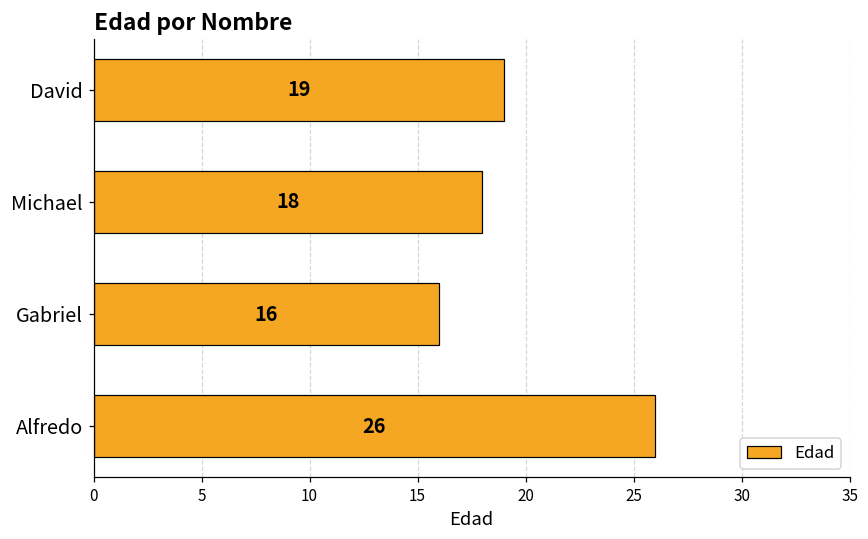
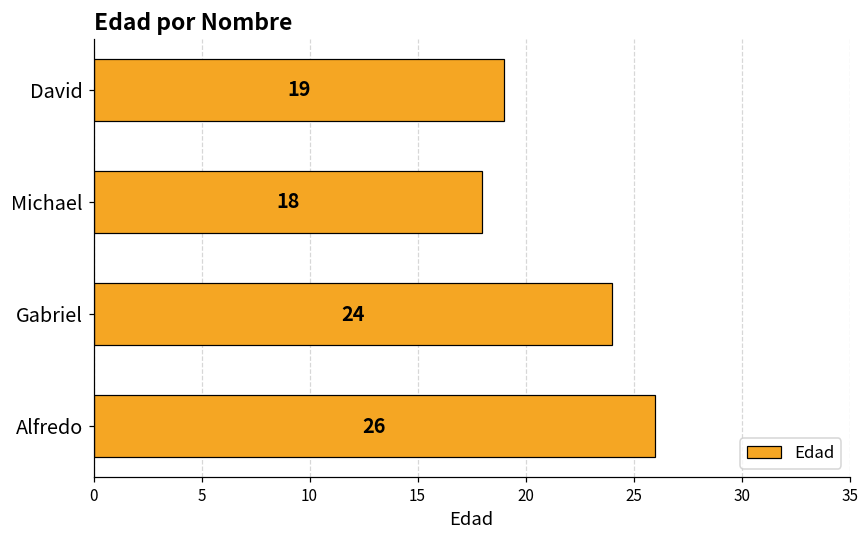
Gabriel: 16 -> 24
